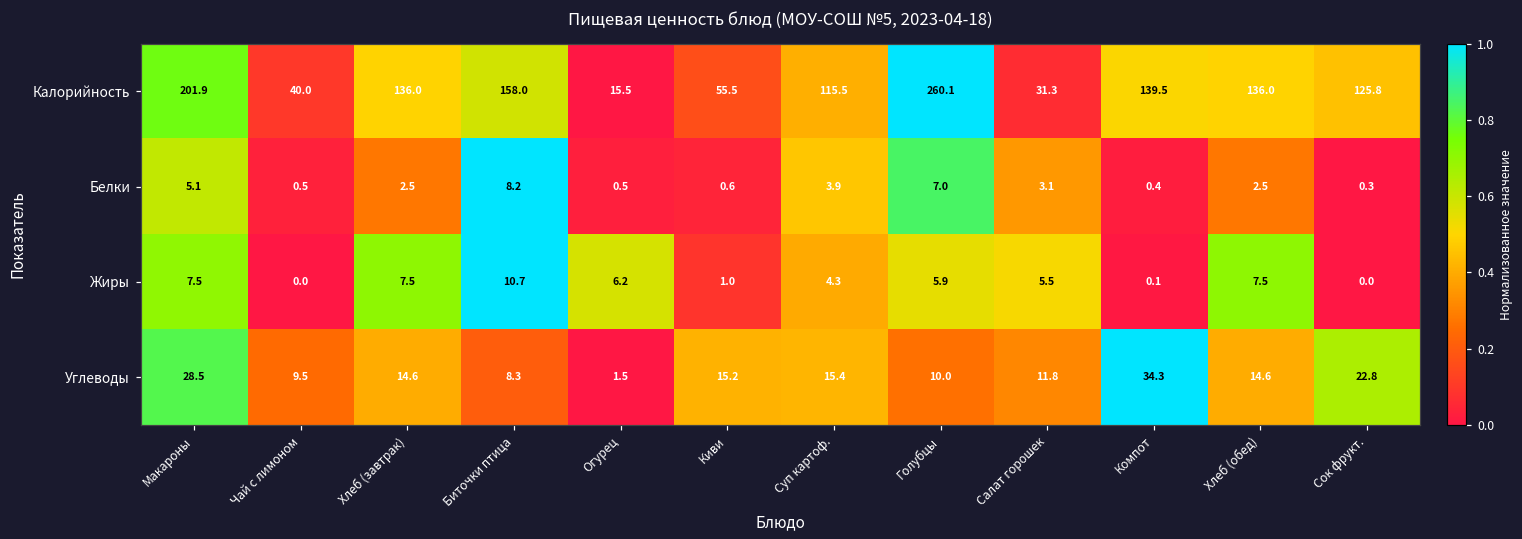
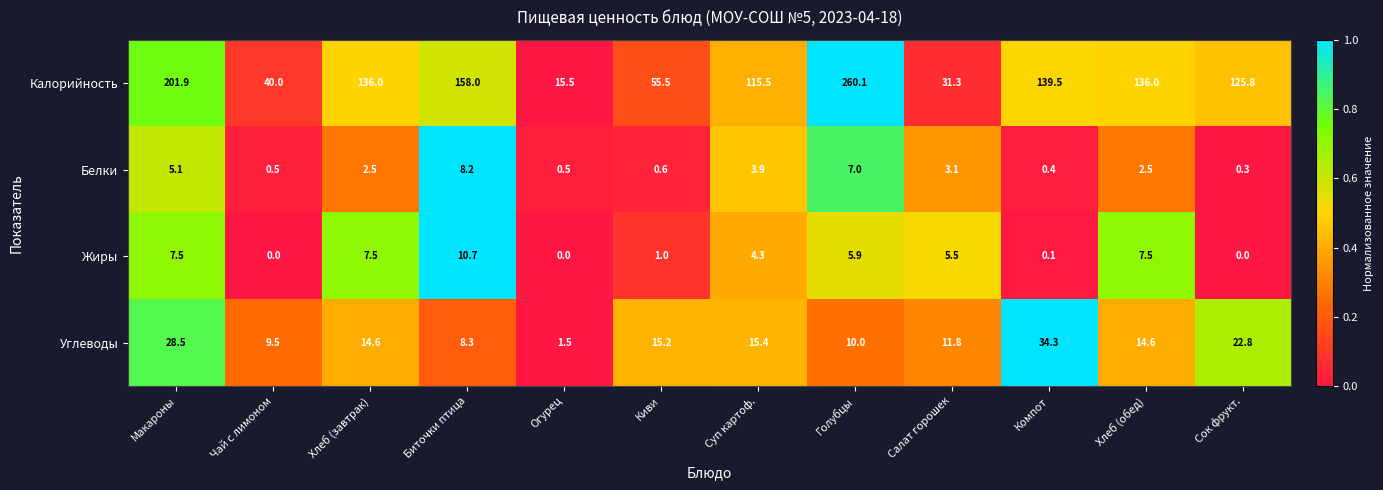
Жиры, Огурец: 6.2 -> 0.0
